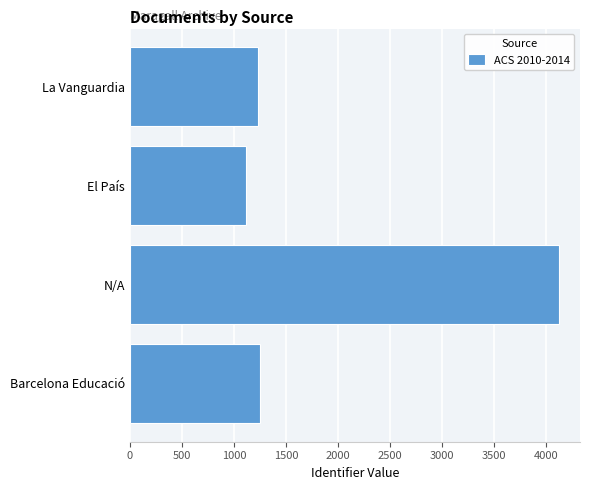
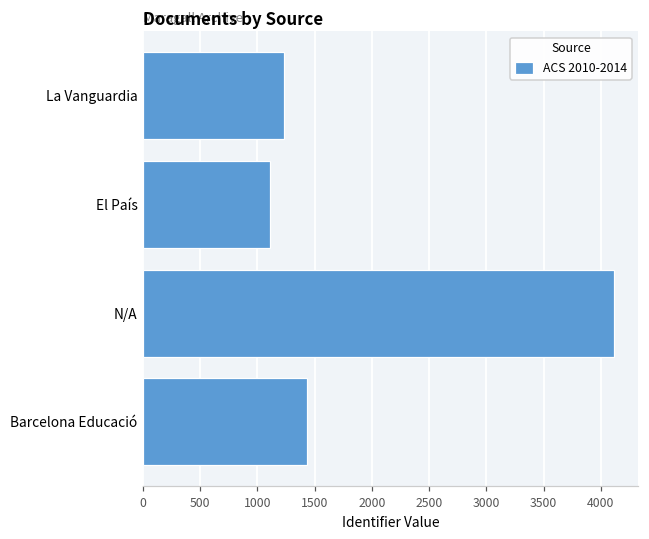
Barcelona Educació: 1250 -> 1440
